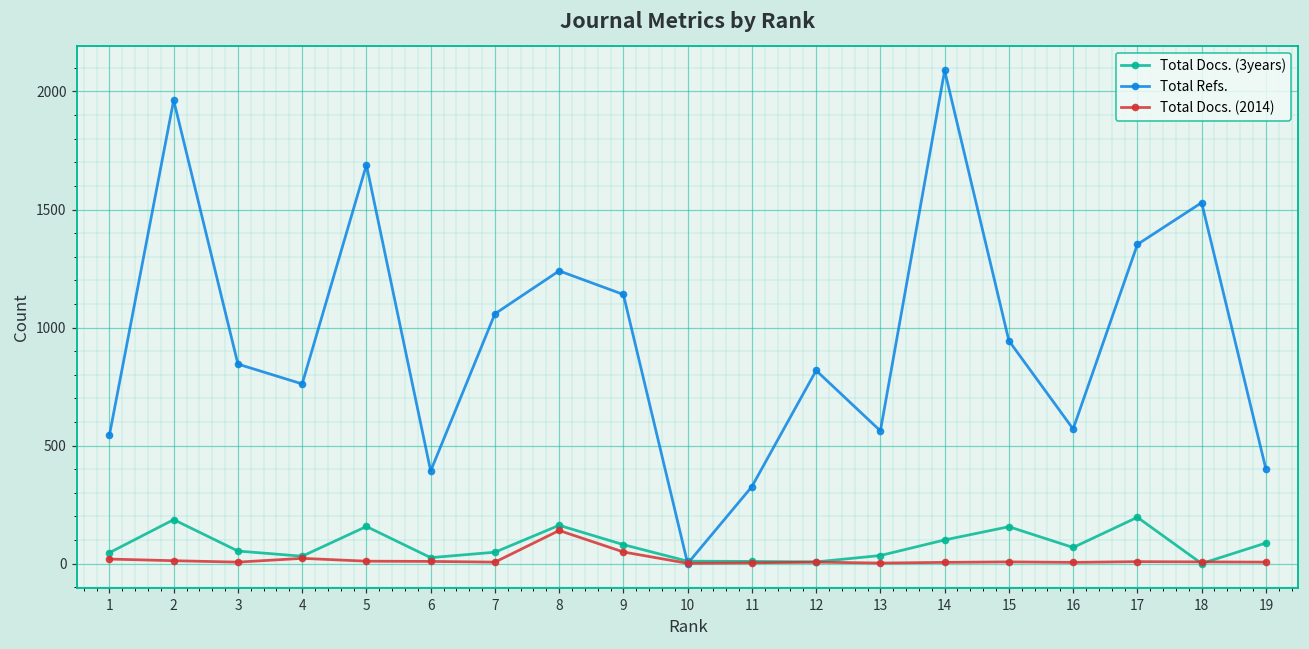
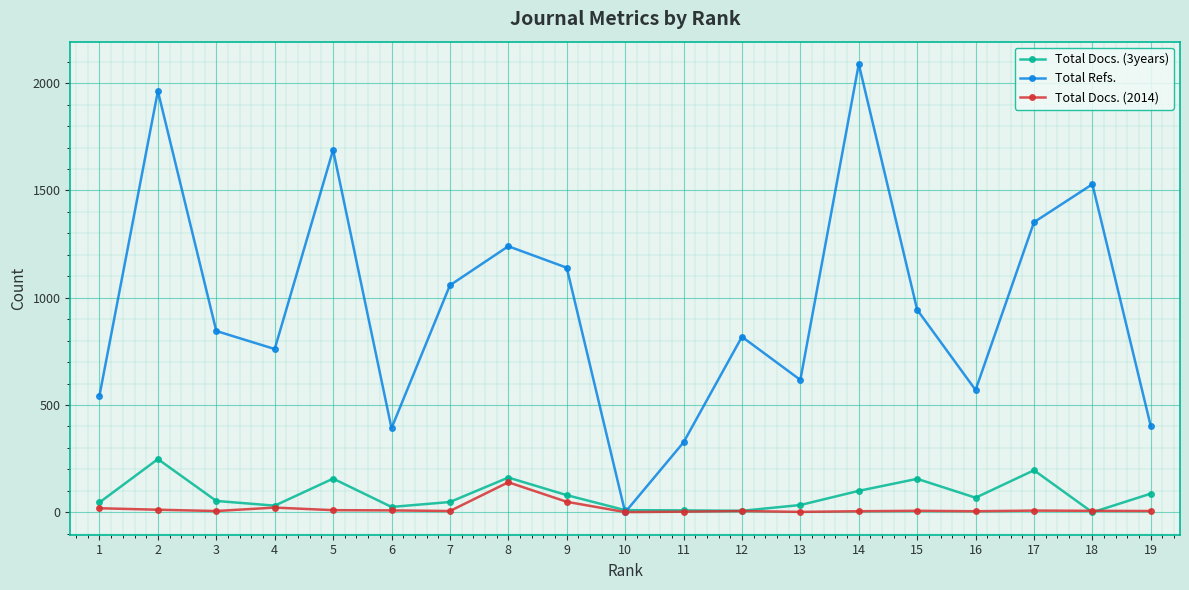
Total Docs. (3years), 2: 190 -> 250
Total Refs., 13: 560 -> 620
